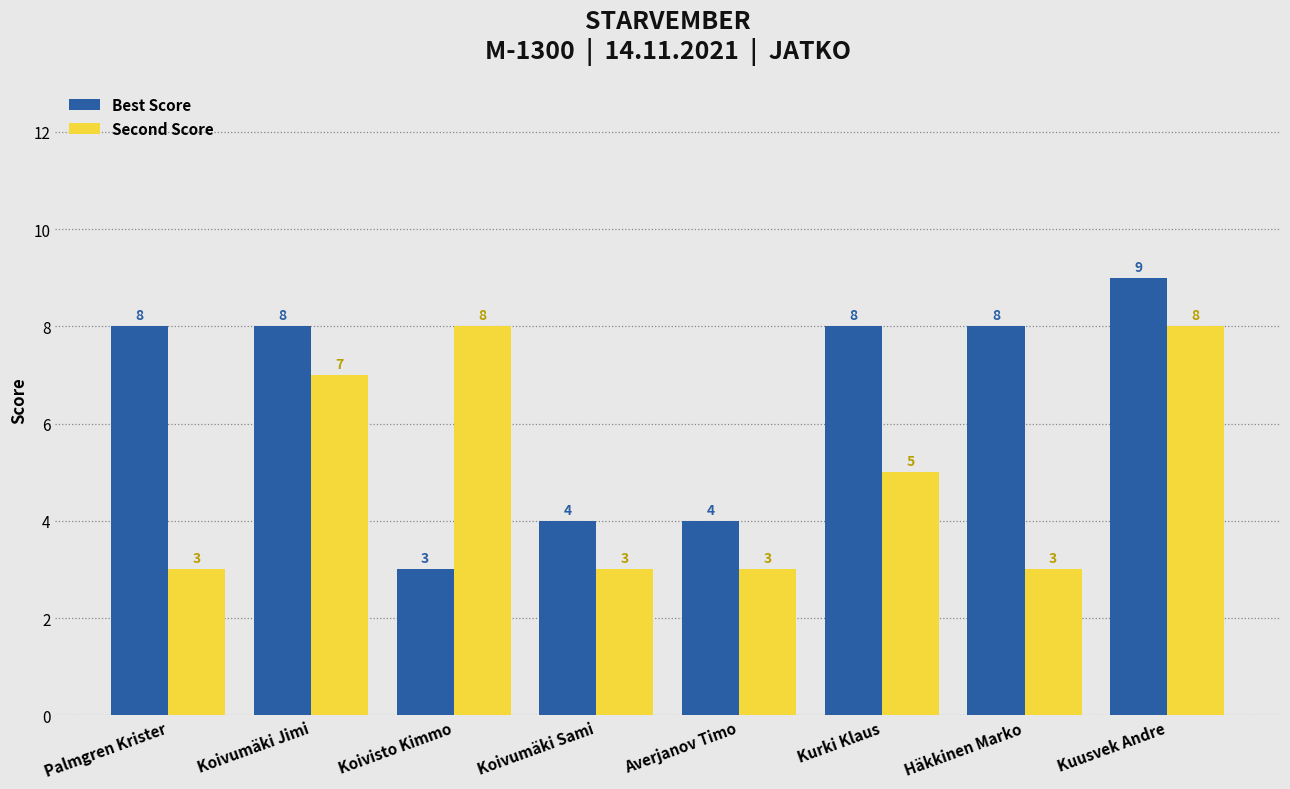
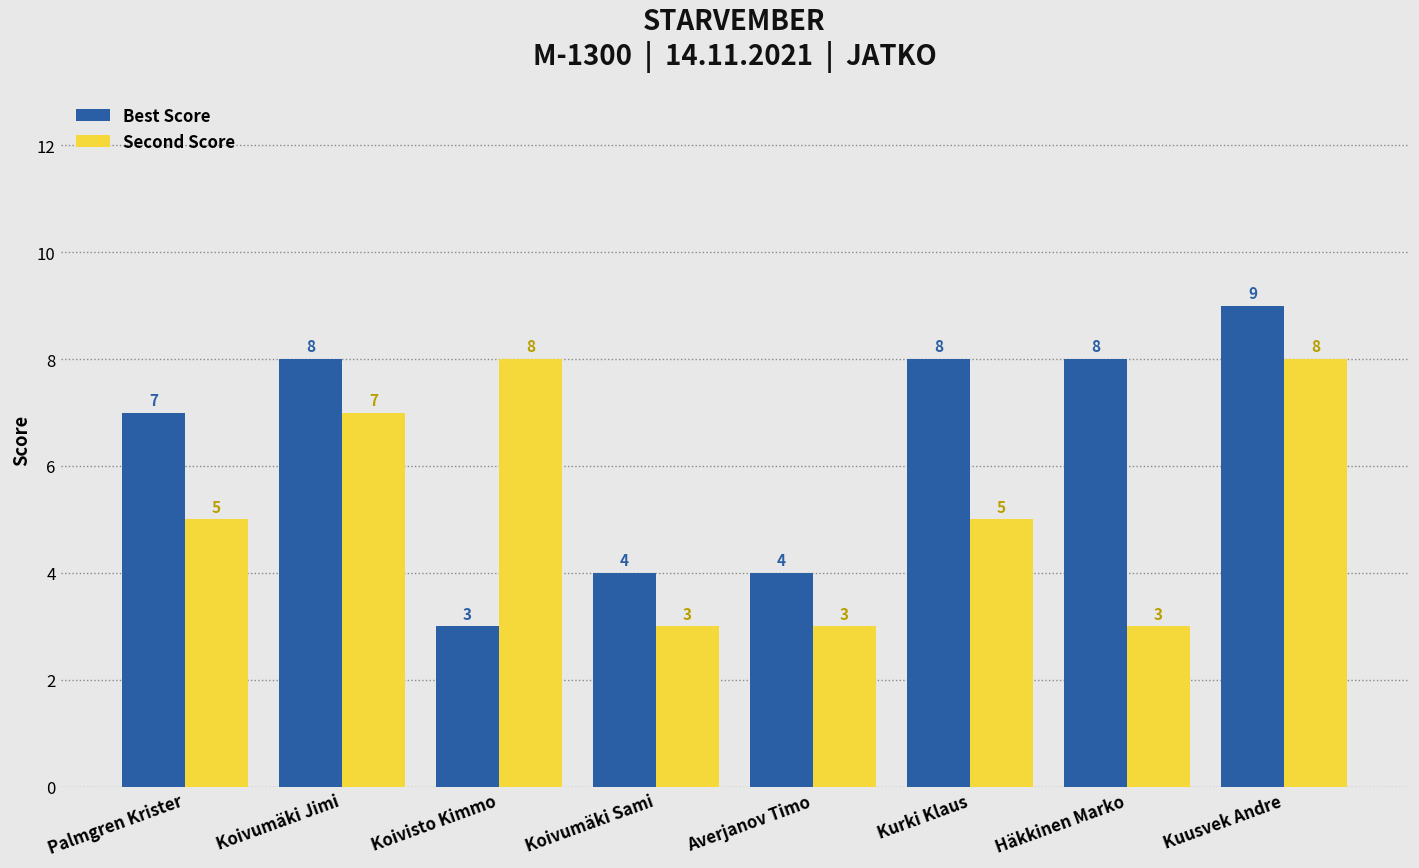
Best Score, Palmgren Krister: 8 -> 7
Second Score, Palmgren Krister: 3 -> 5
